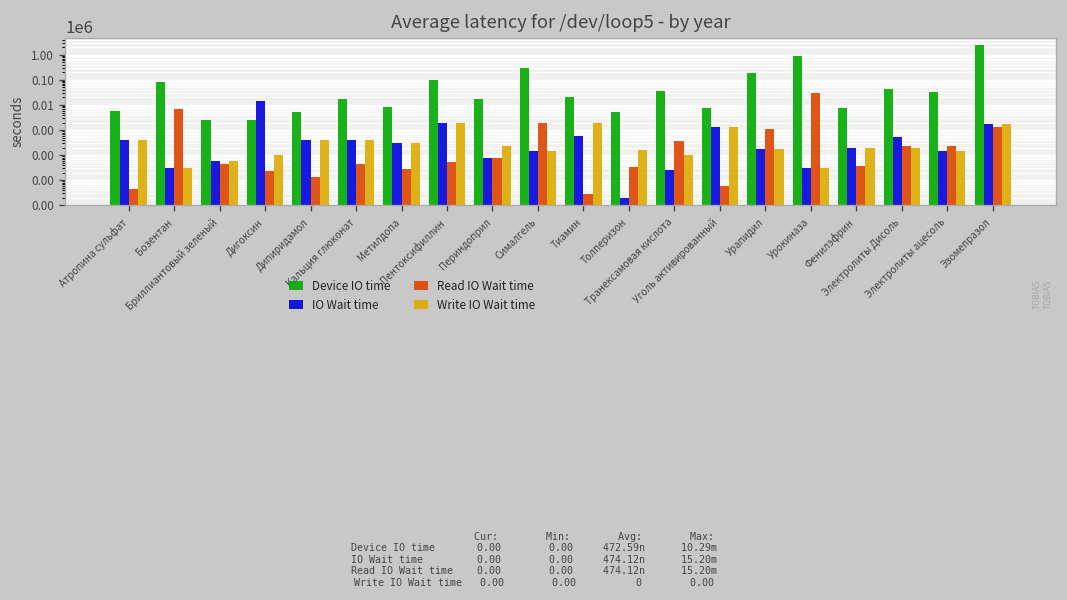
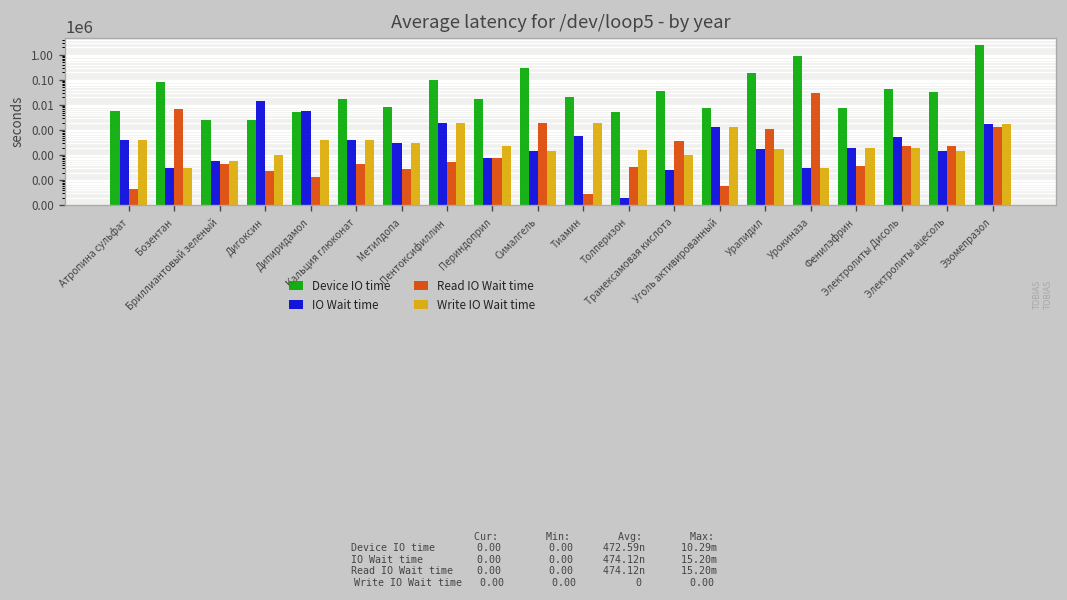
IO Wait time, Дипиридамол: 400 -> 6000
